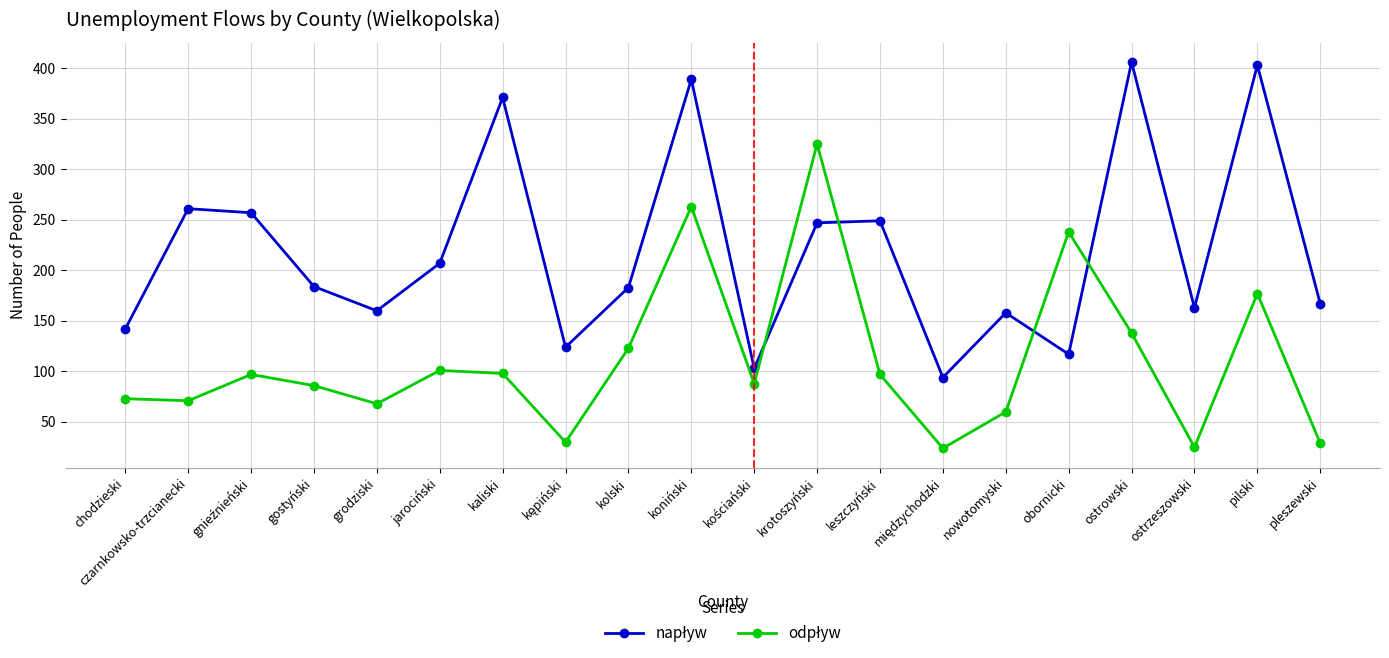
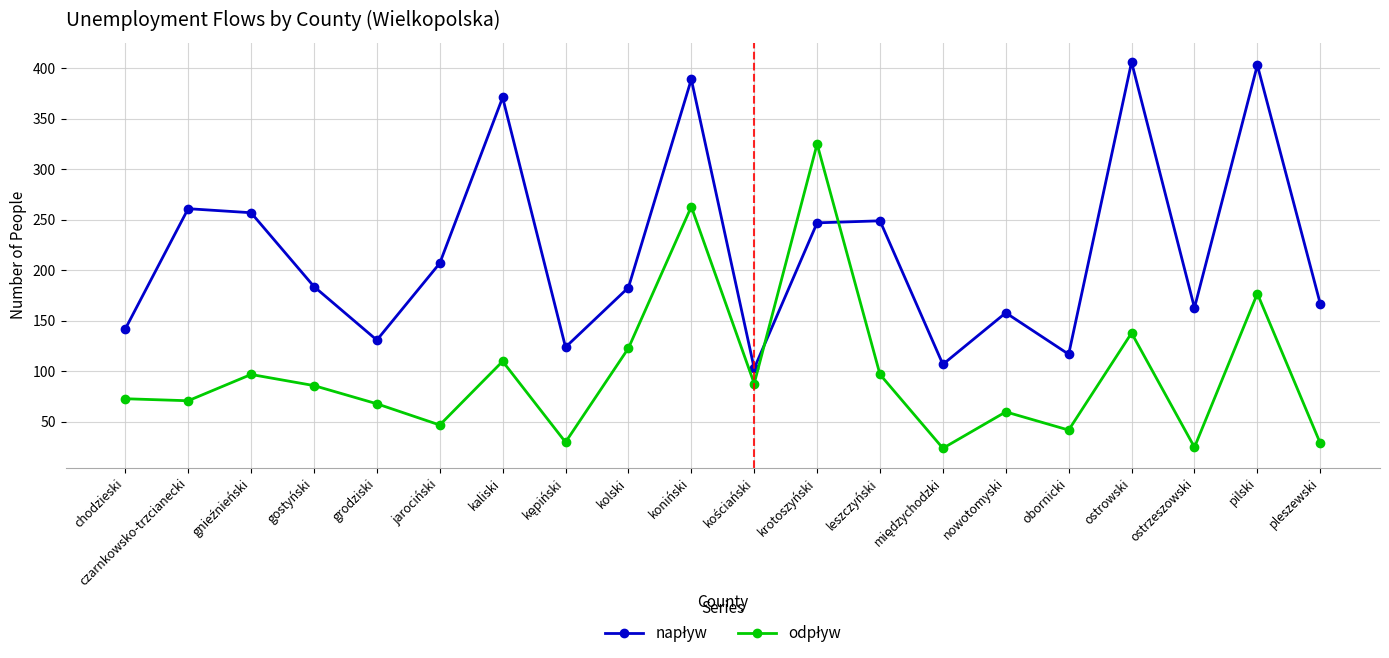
napływ, grodziski: 160 -> 131
odpływ, jarociński: 101 -> 47
odpływ, kaliski: 98 -> 110
napływ, międzychodzki: 94 -> 107
odpływ, obornicki: 238 -> 42
